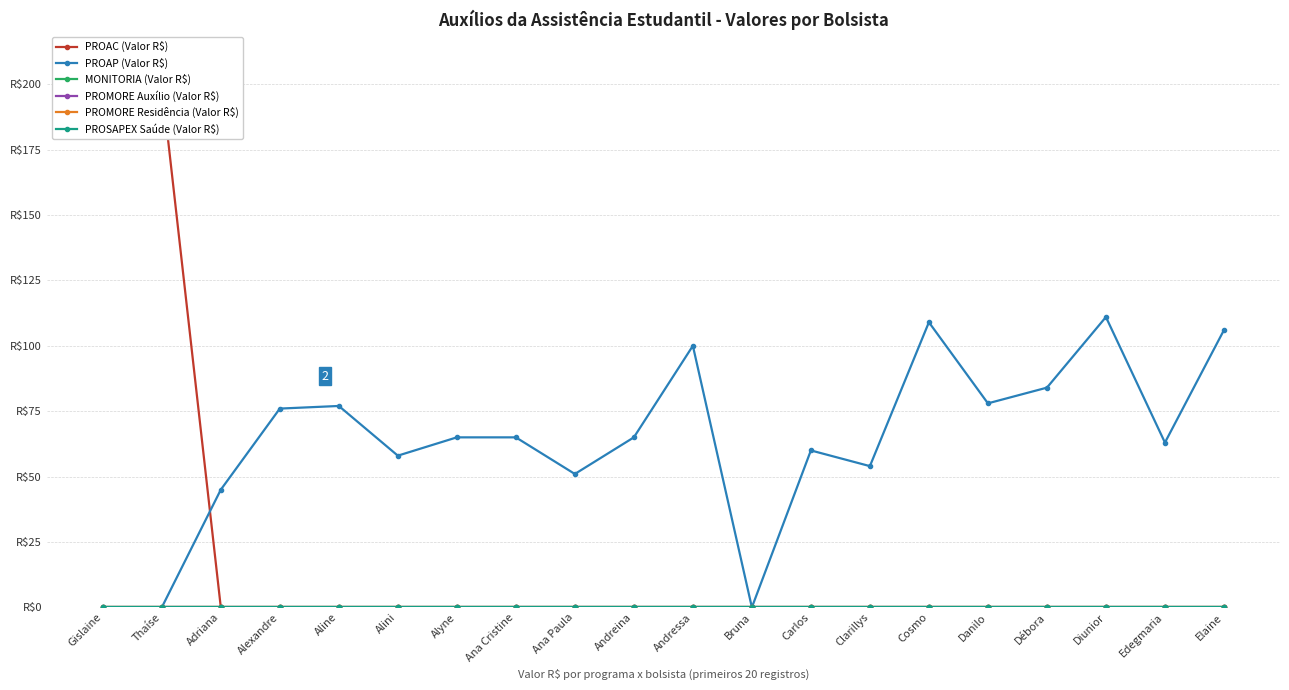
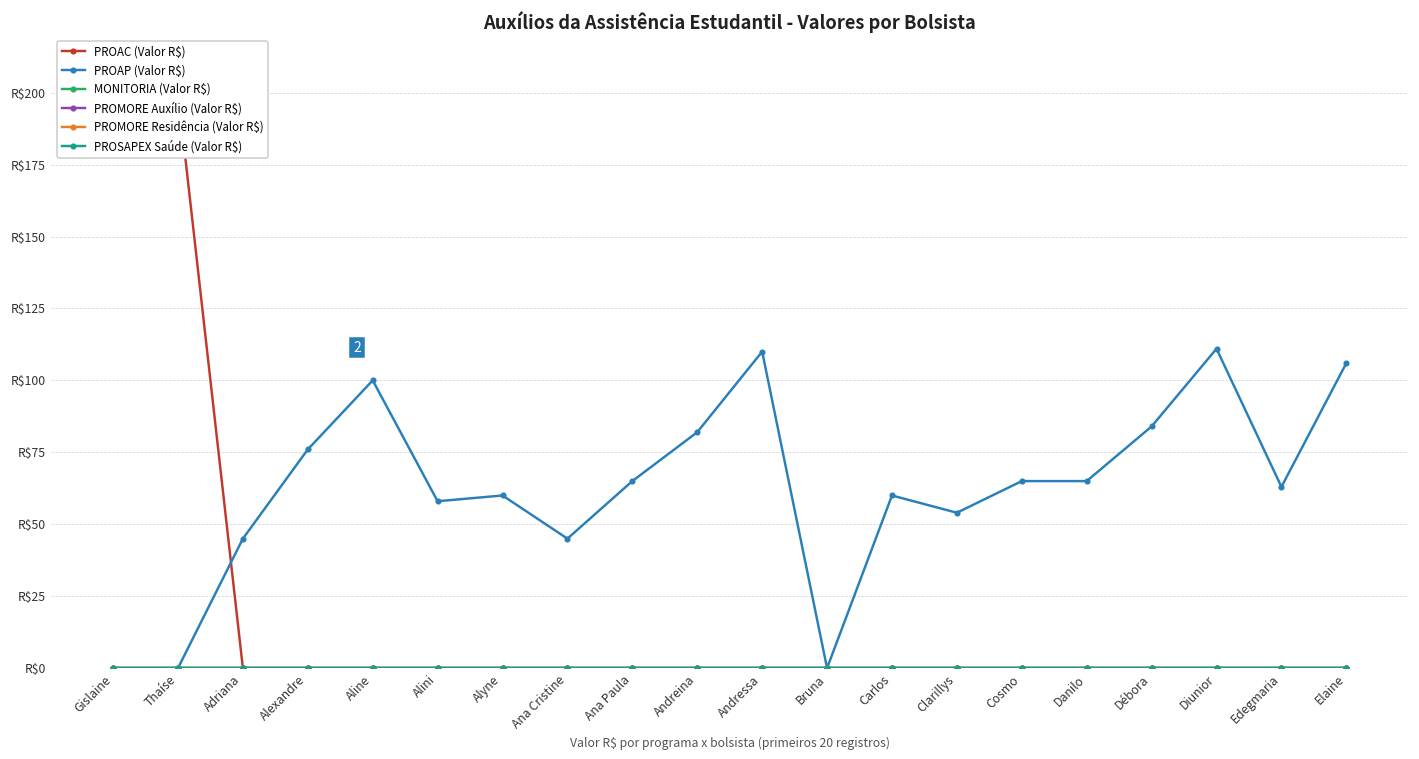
PROAP (Valor R$), Aline: R$77 -> R$100
PROAP (Valor R$), Alyne: R$65 -> R$60
PROAP (Valor R$), Ana Cristine: R$65 -> R$45
PROAP (Valor R$), Ana Paula: R$51 -> R$65
PROAP (Valor R$), Andreina: R$65 -> R$82
PROAP (Valor R$), Andressa: R$100 -> R$110
PROAP (Valor R$), Cosmo: R$109 -> R$65
PROAP (Valor R$), Danilo: R$78 -> R$65
